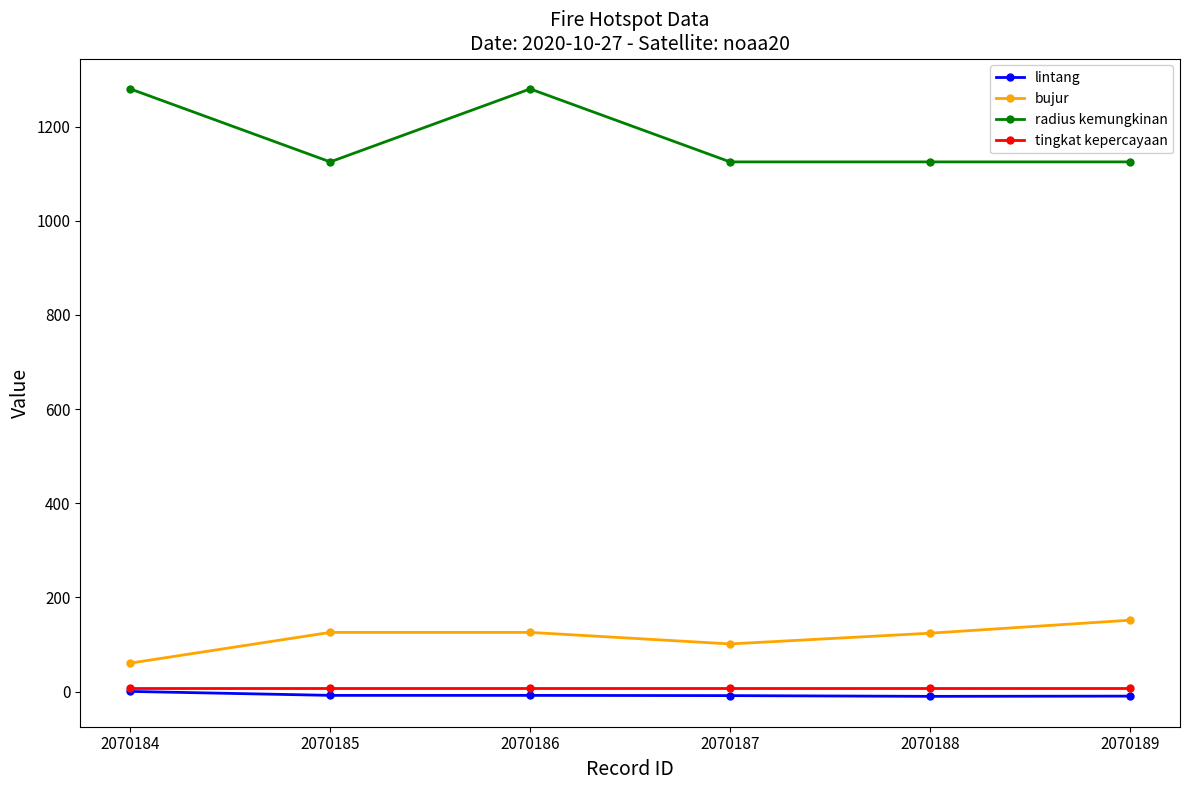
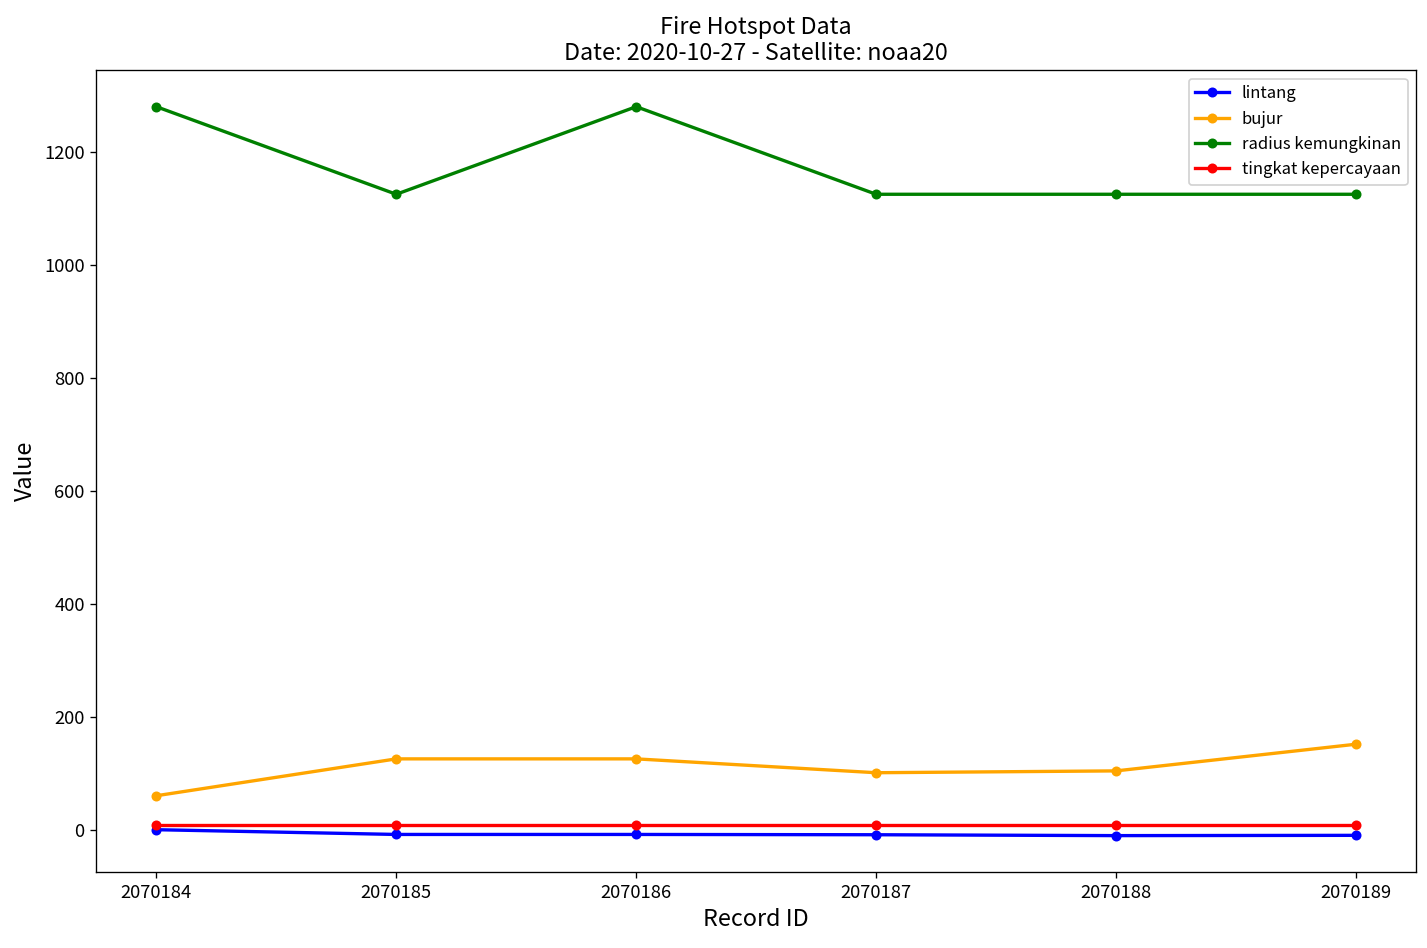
bujur, 2070188: 120 -> 100
